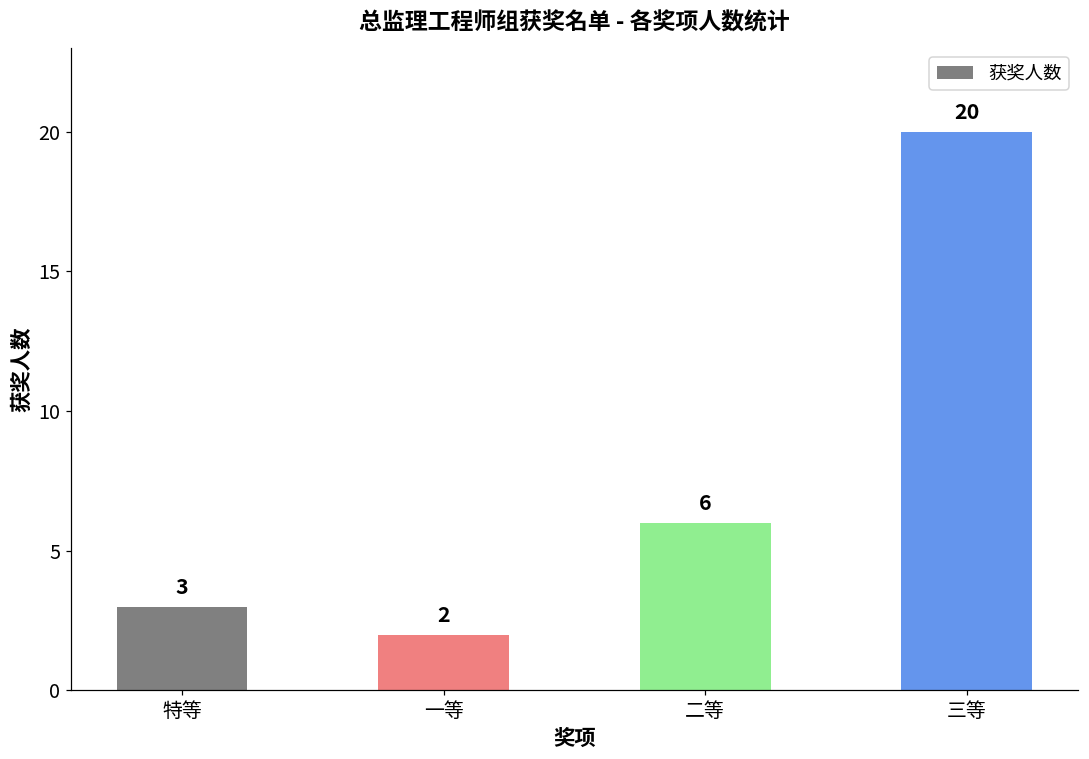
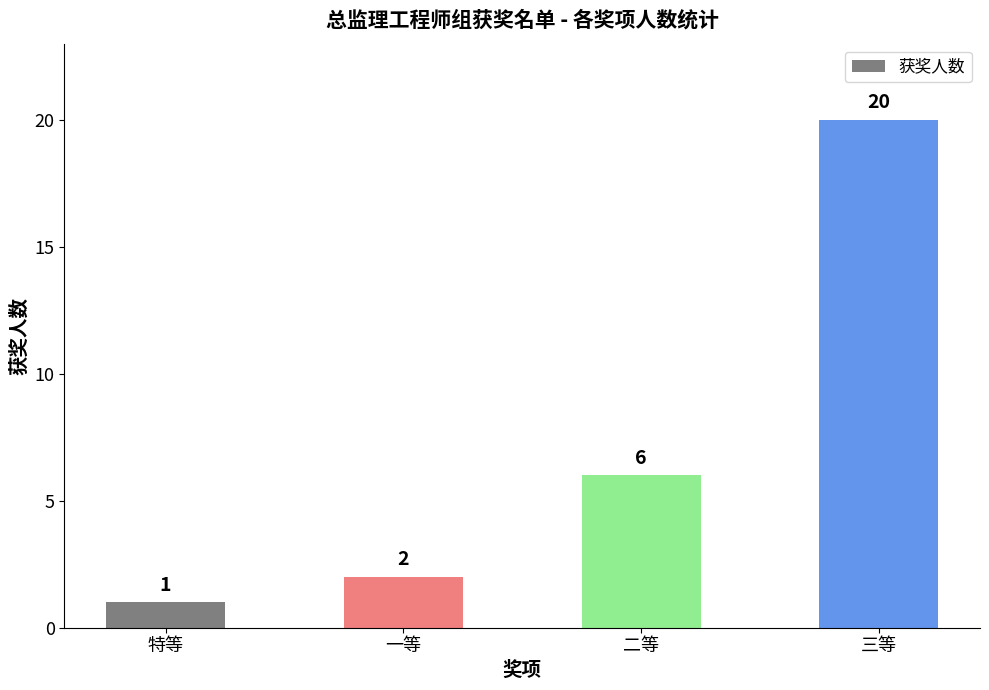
特等: 3 -> 1
